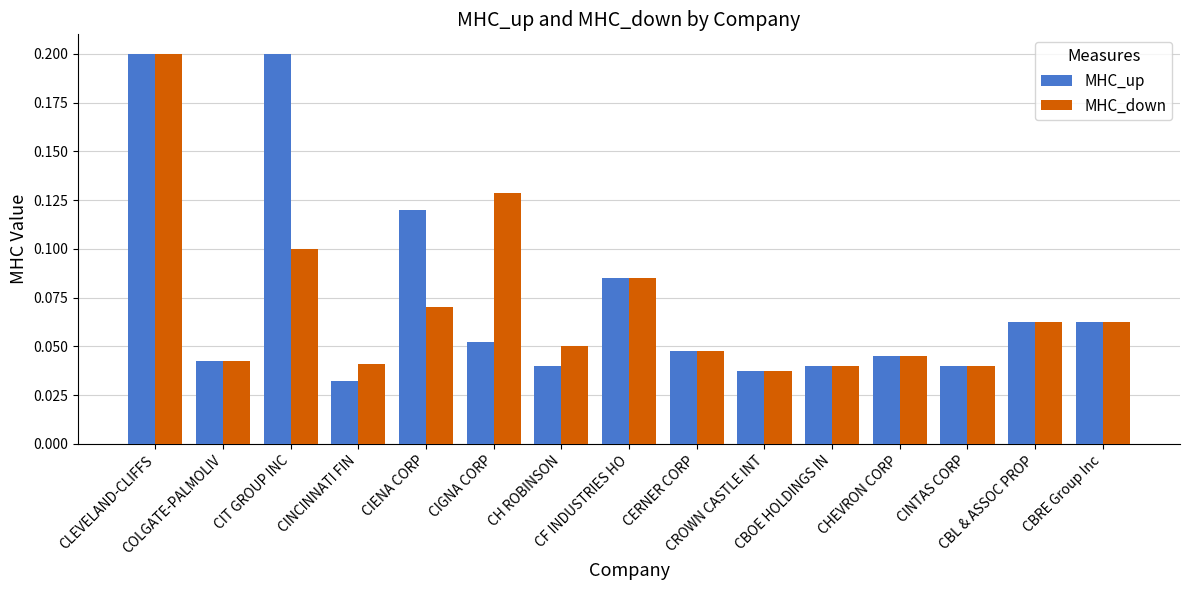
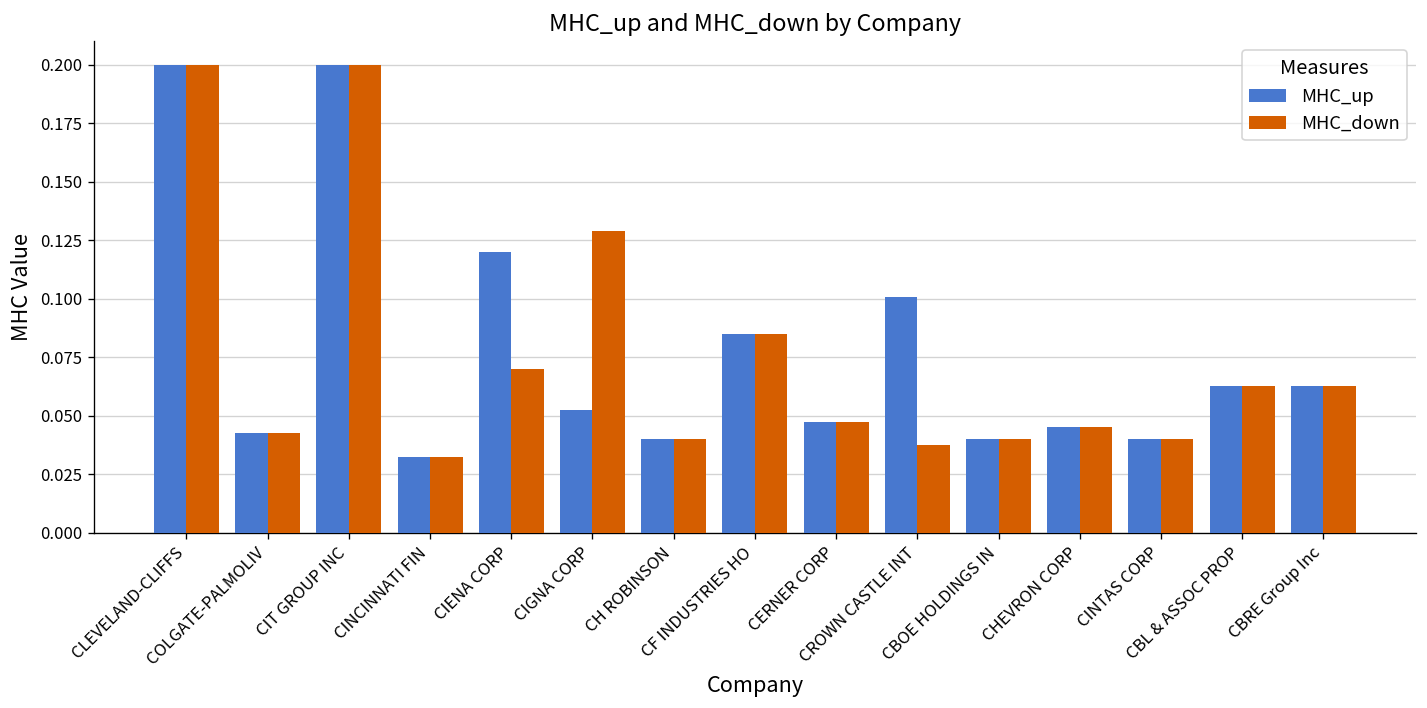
MHC_down, CIT GROUP INC: 0.1 -> 0.2
MHC_down, CINCINNATI FIN: 0.041 -> 0.033
MHC_down, CH ROBINSON: 0.05 -> 0.04
MHC_up, CROWN CASTLE INT: 0.038 -> 0.101
